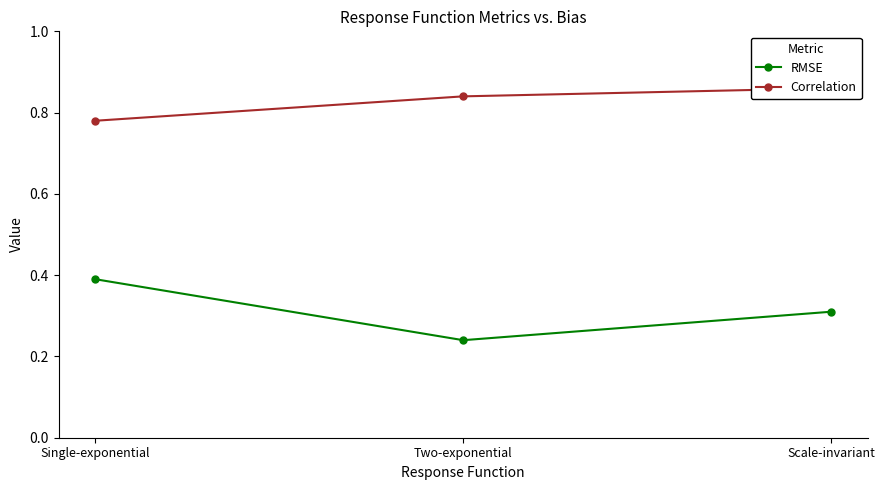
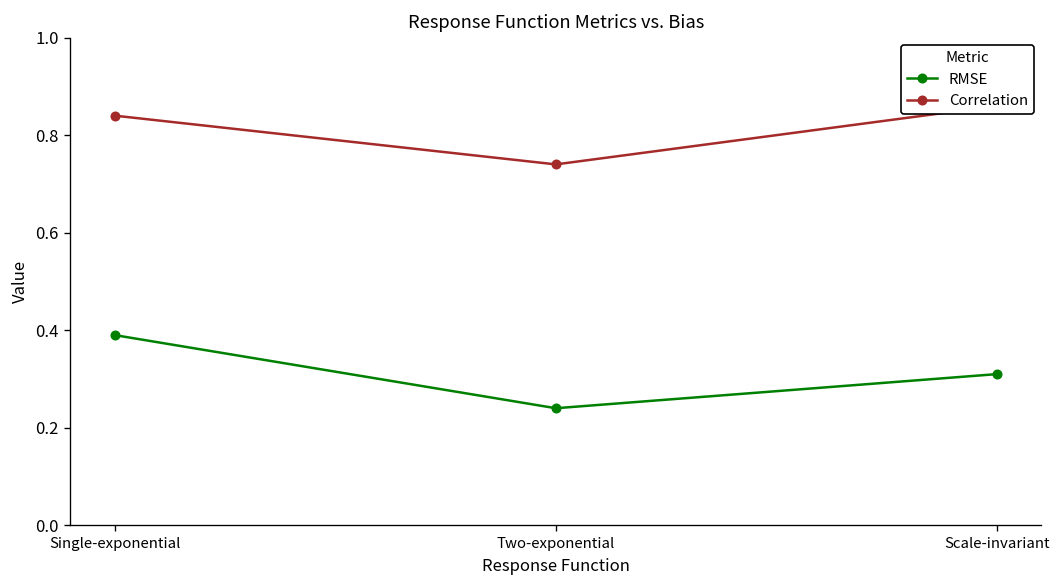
Correlation, Single-exponential: 0.78 -> 0.84
Correlation, Two-exponential: 0.84 -> 0.74
